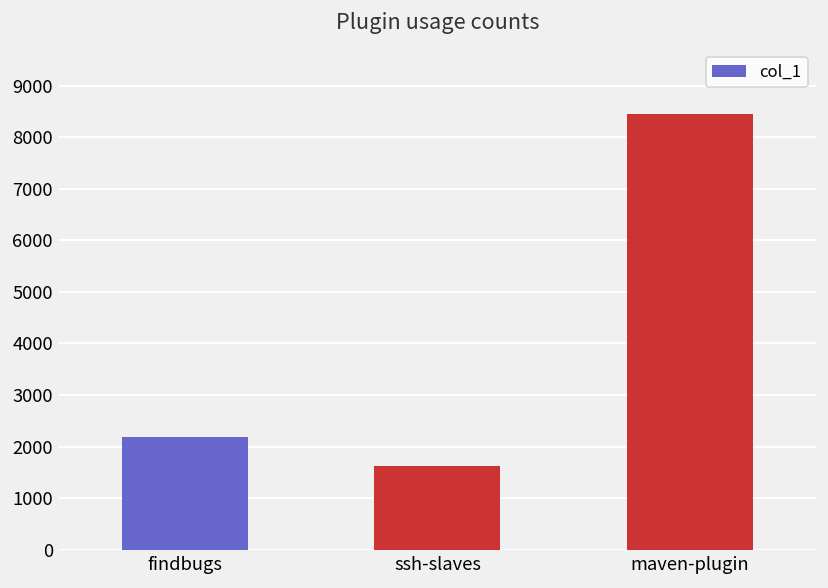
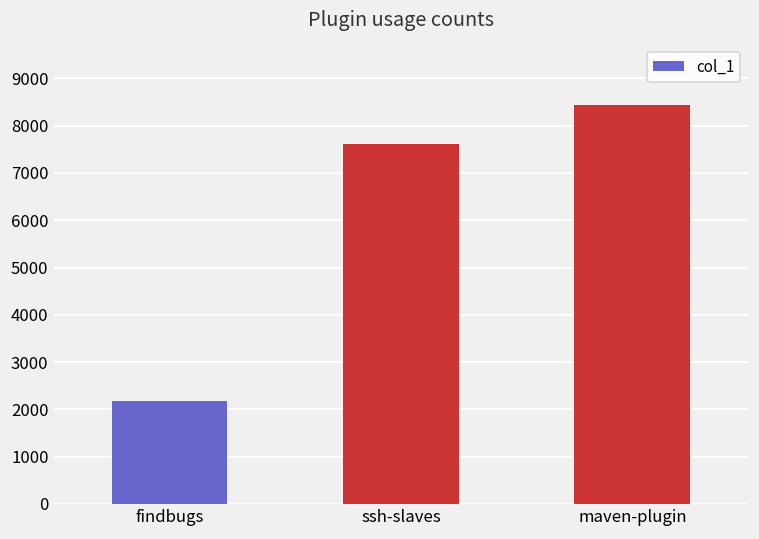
ssh-slaves: 1600 -> 7600
